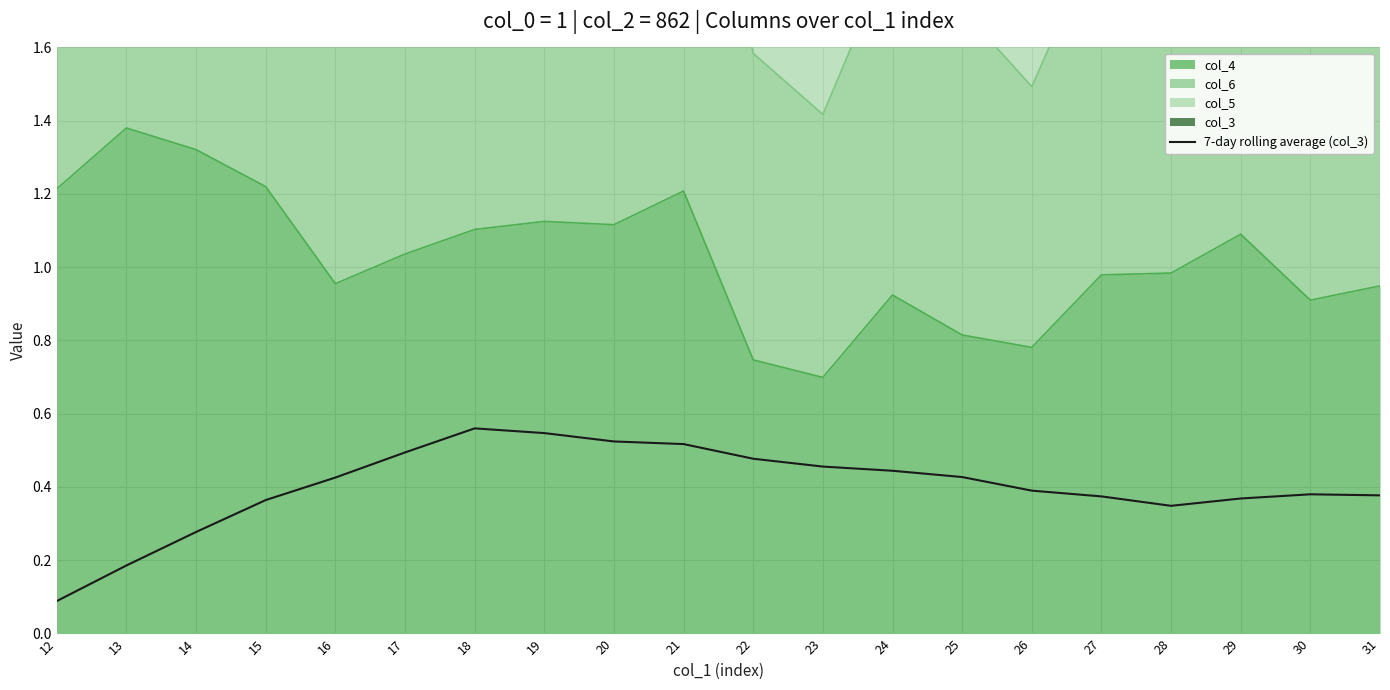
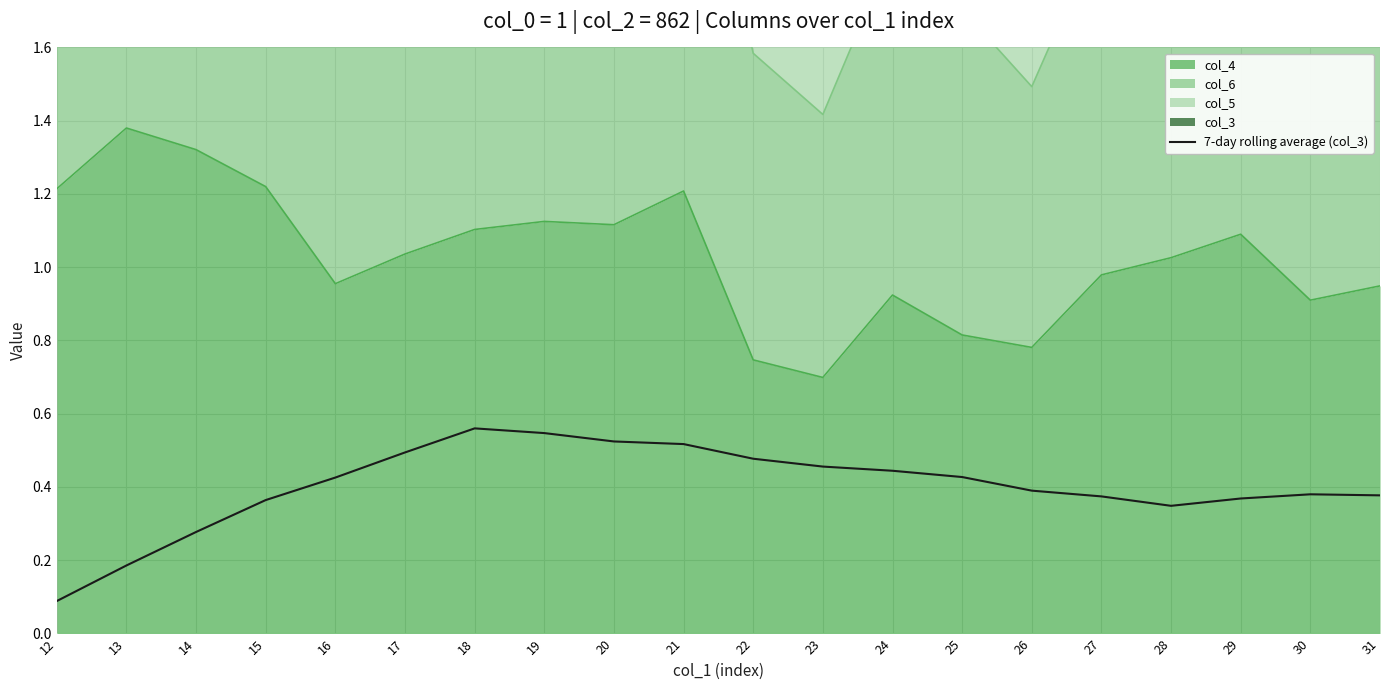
col_4, 28: 0.98 -> 1.03
